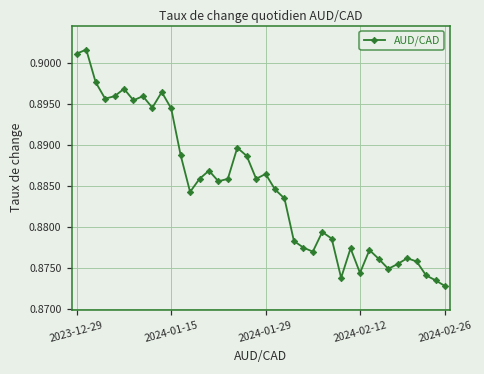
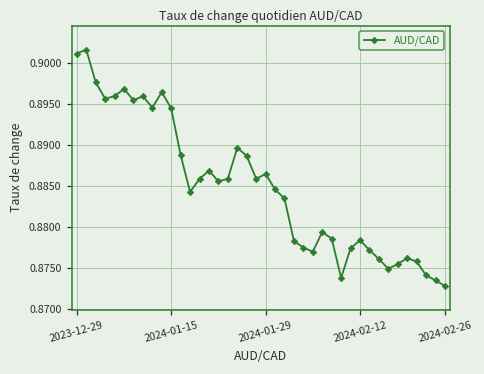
2024-02-12: 0.874 -> 0.878
